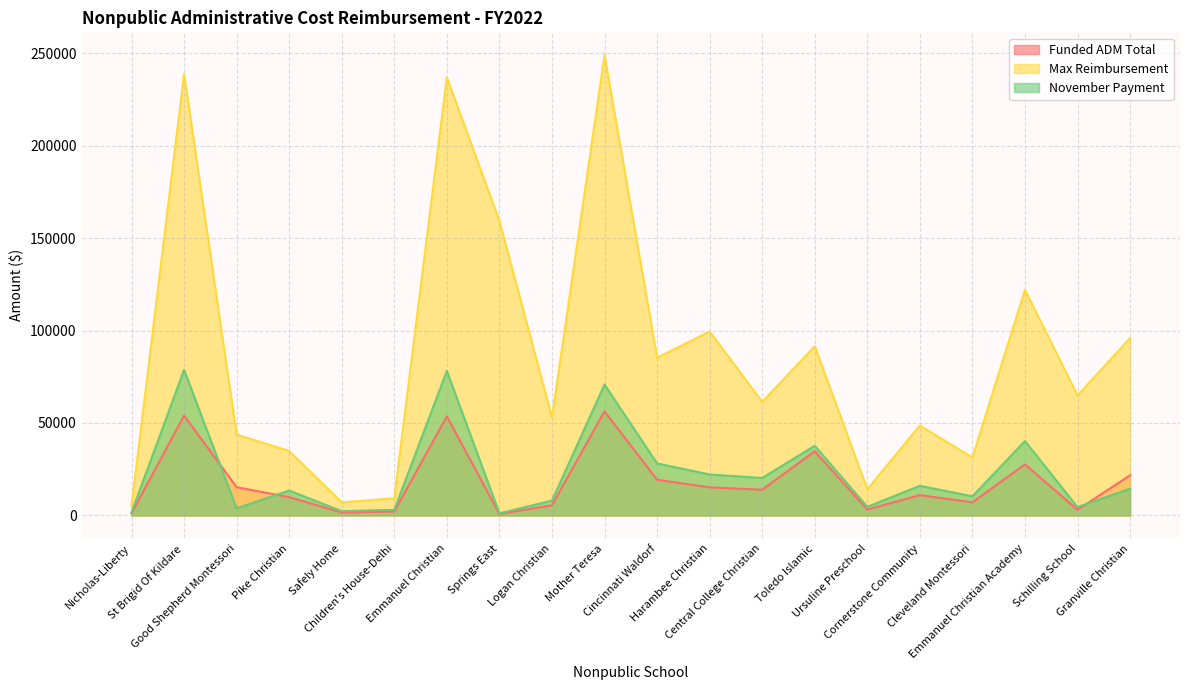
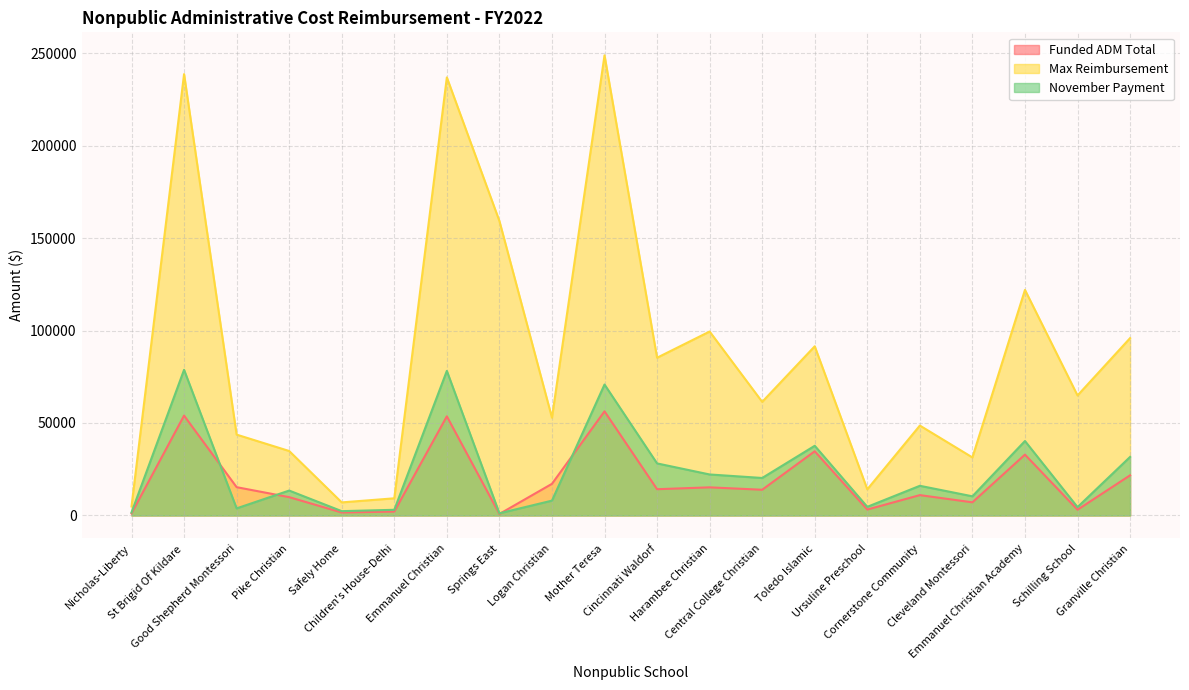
Funded ADM Total, Logan Christian: 6000 -> 17000
Funded ADM Total, Cincinnati Waldorf: 19000 -> 14000
Funded ADM Total, Emmanuel Christian Academy: 28000 -> 33000
November Payment, Granville Christian: 14000 -> 32000
